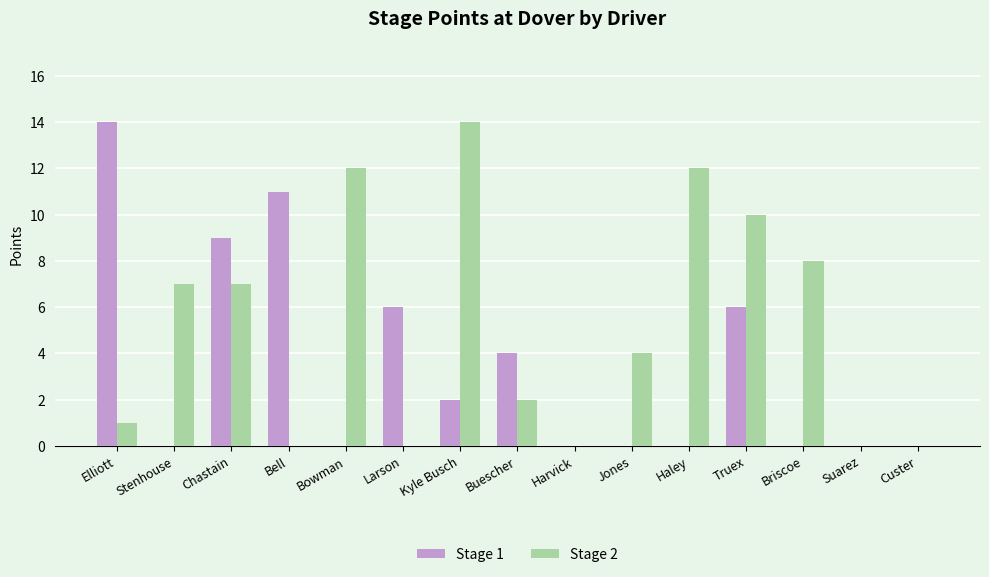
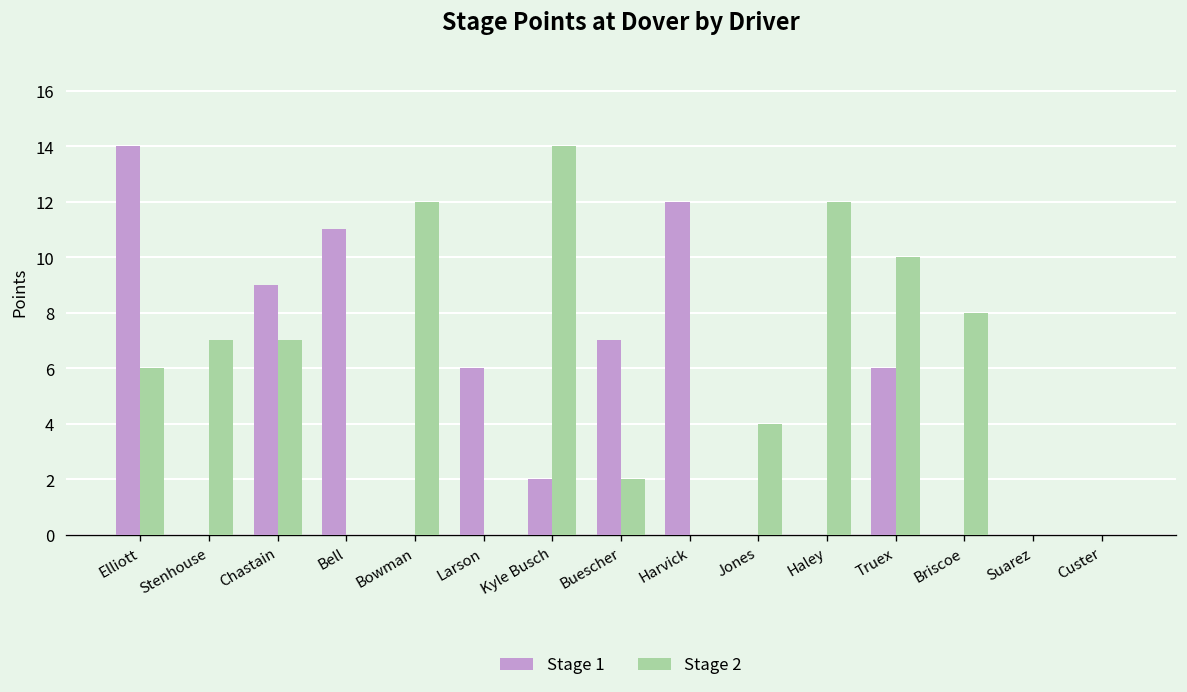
Stage 2, Elliott: 1 -> 6
Stage 1, Buescher: 4 -> 7
Stage 1, Harvick: 0 -> 12
